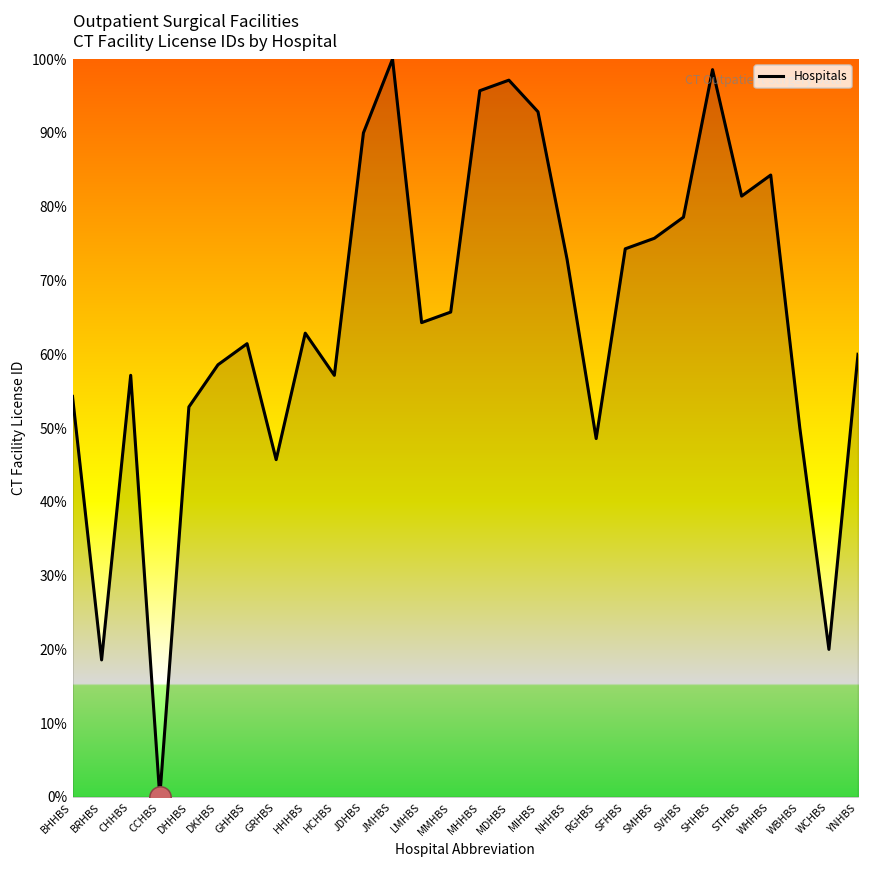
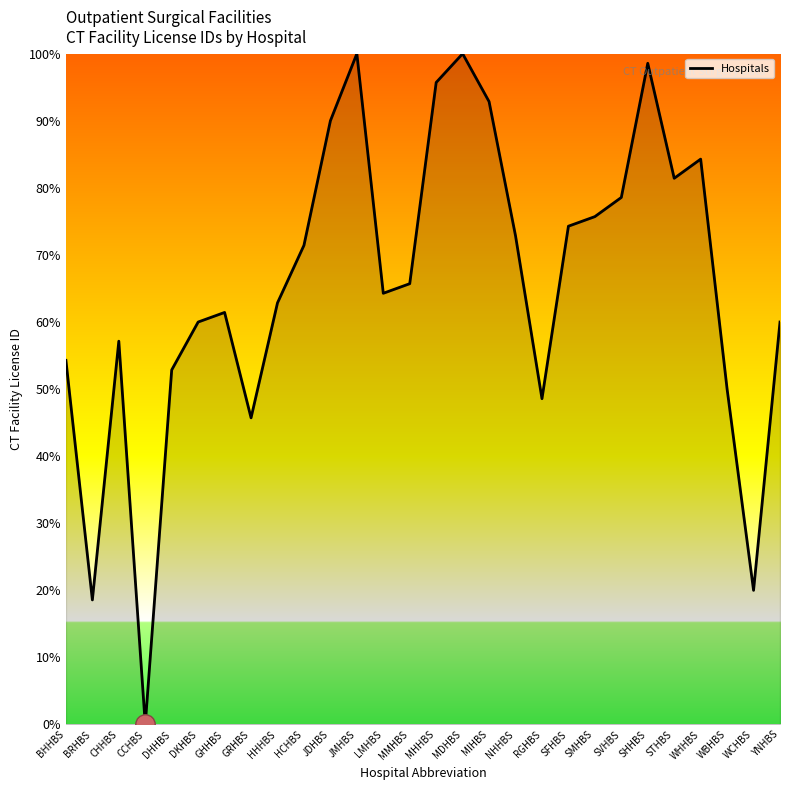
Hospitals, DKHBS: 59% -> 60%
Hospitals, HCHBS: 57% -> 71%
Hospitals, MDHBS: 97% -> 100%
